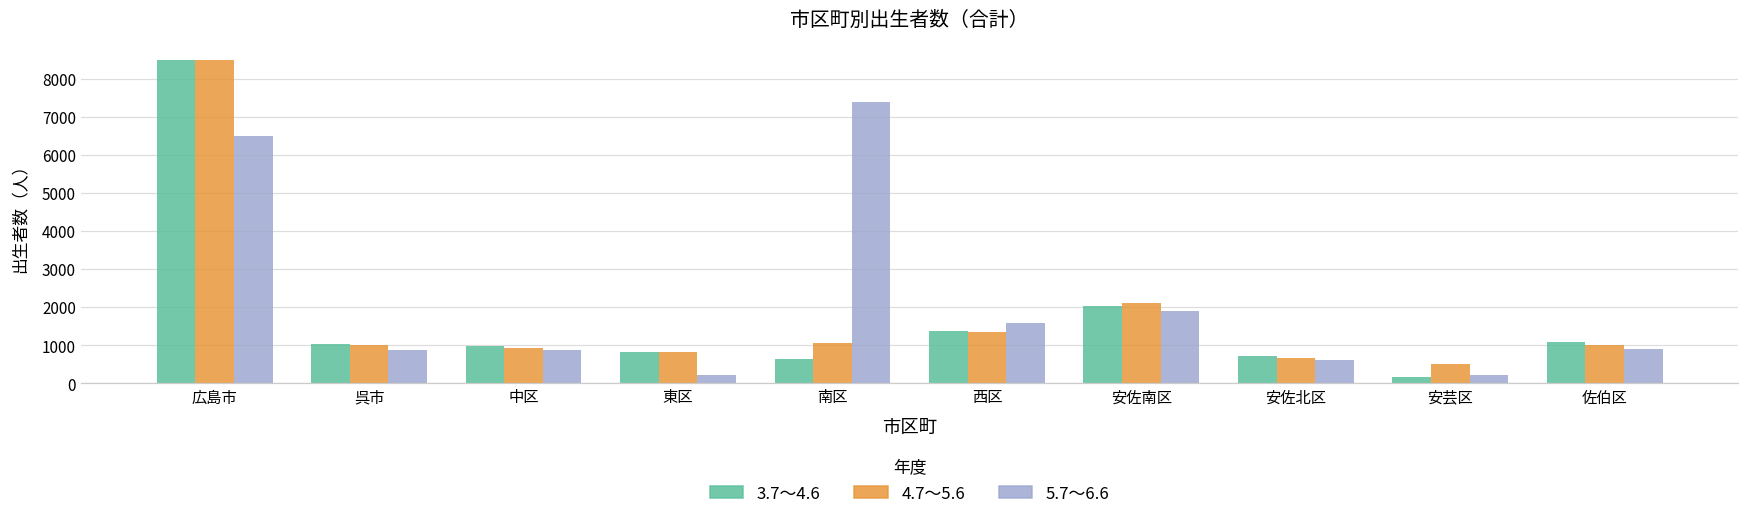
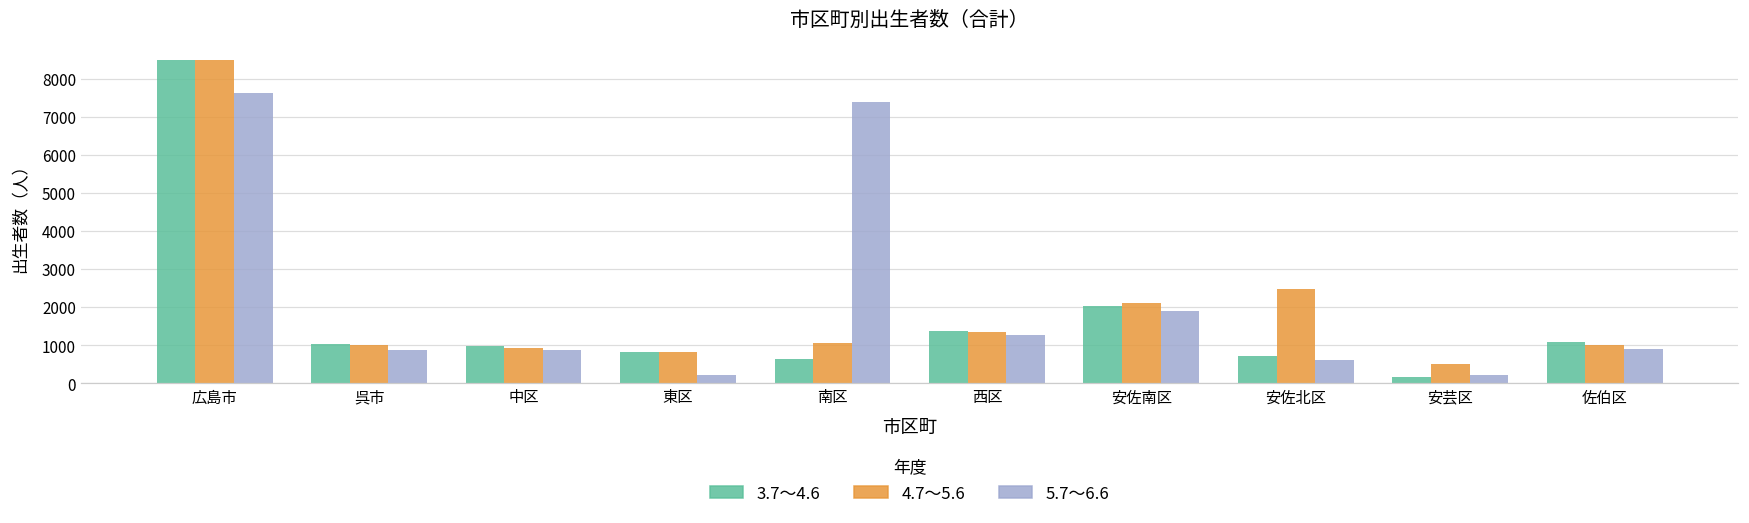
5.7～6.6, 広島市: 6500 -> 7600
5.7～6.6, 西区: 1600 -> 1300
4.7～5.6, 安佐北区: 700 -> 2500
